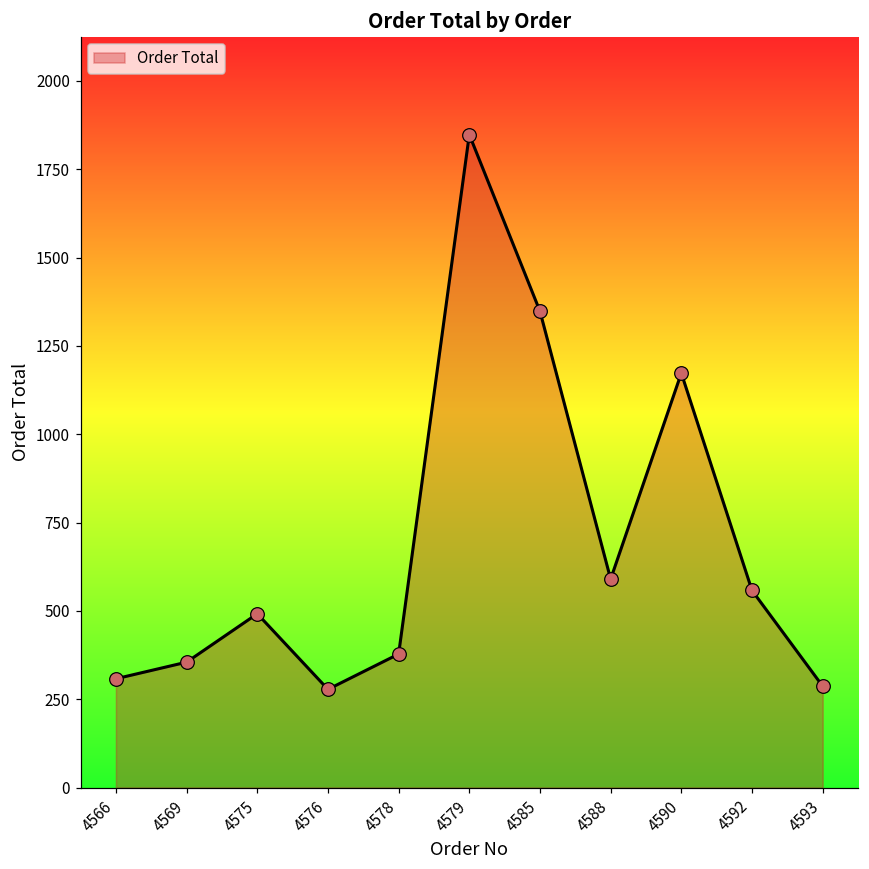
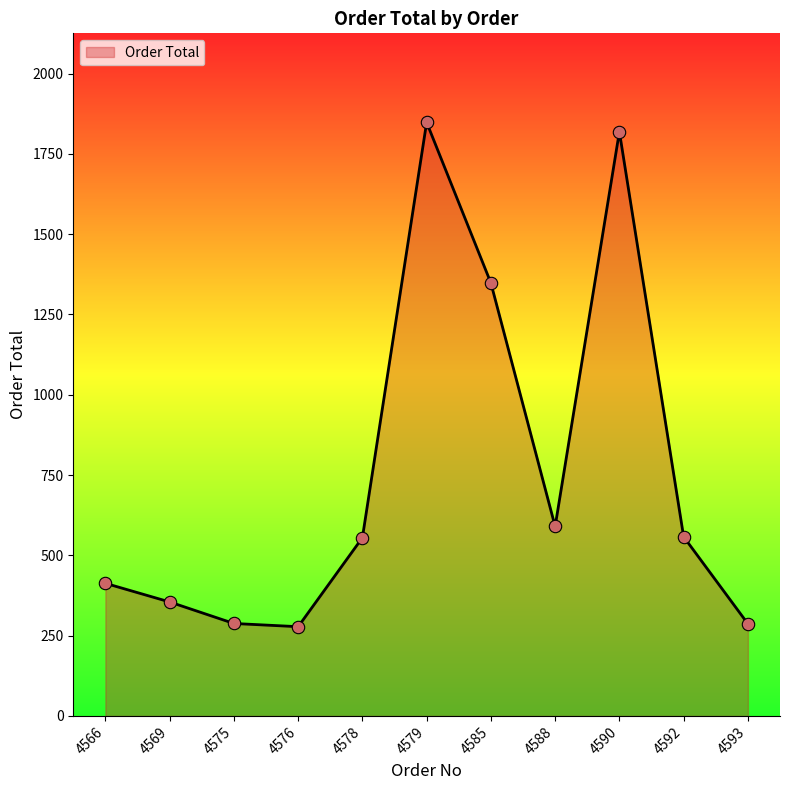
4566: 310 -> 410
4575: 490 -> 290
4578: 380 -> 560
4590: 1170 -> 1820
